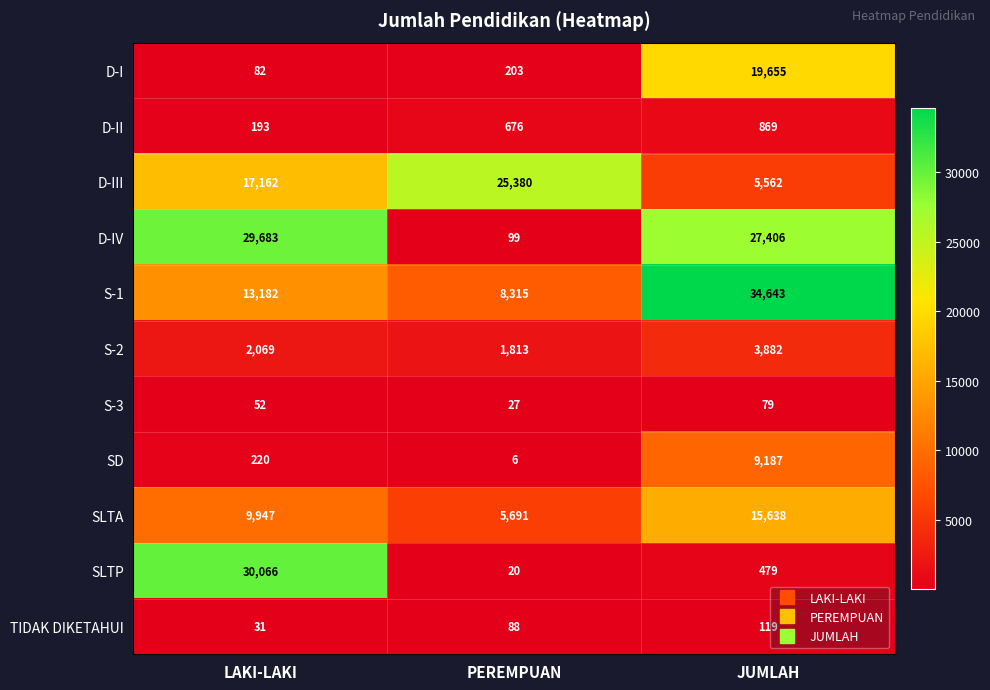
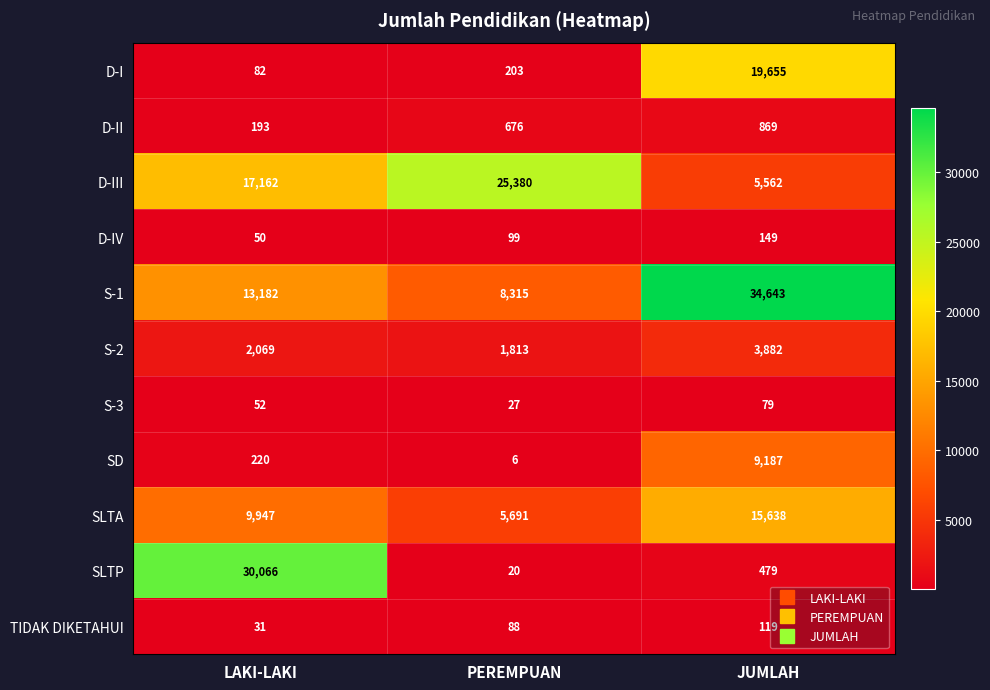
D-IV, LAKI-LAKI: 29,683 -> 50
D-IV, JUMLAH: 27,406 -> 149
